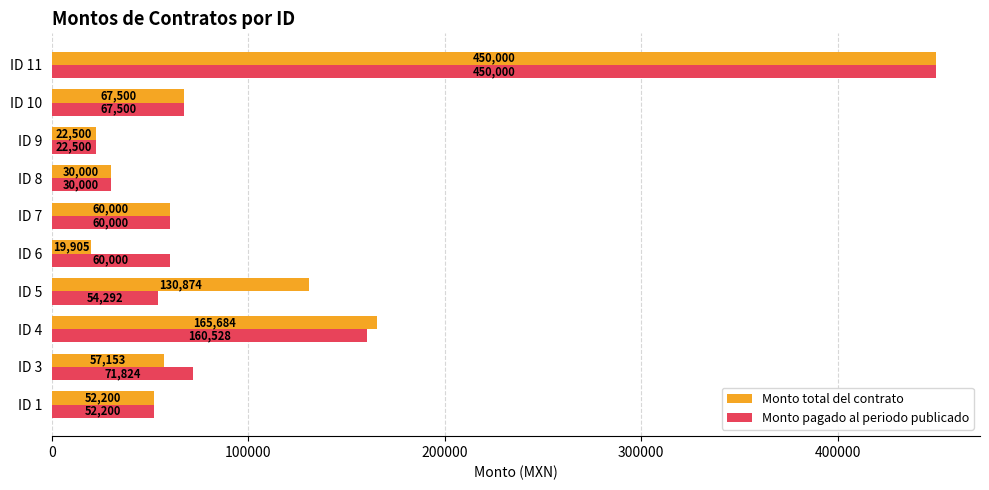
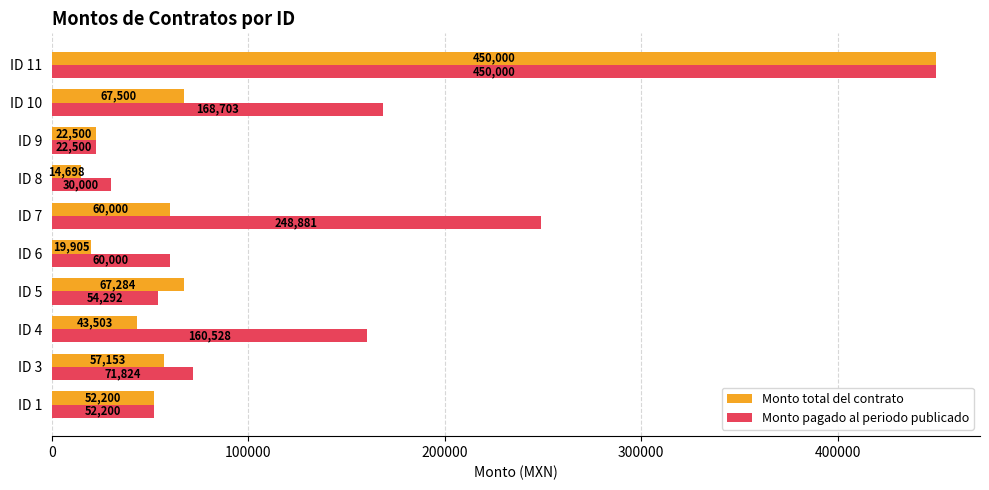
Monto pagado al periodo publicado, ID 10: 67,500 -> 168,703
Monto total del contrato, ID 8: 30,000 -> 14,698
Monto pagado al periodo publicado, ID 7: 60,000 -> 248,881
Monto total del contrato, ID 5: 130,874 -> 67,284
Monto total del contrato, ID 4: 165,684 -> 43,503
